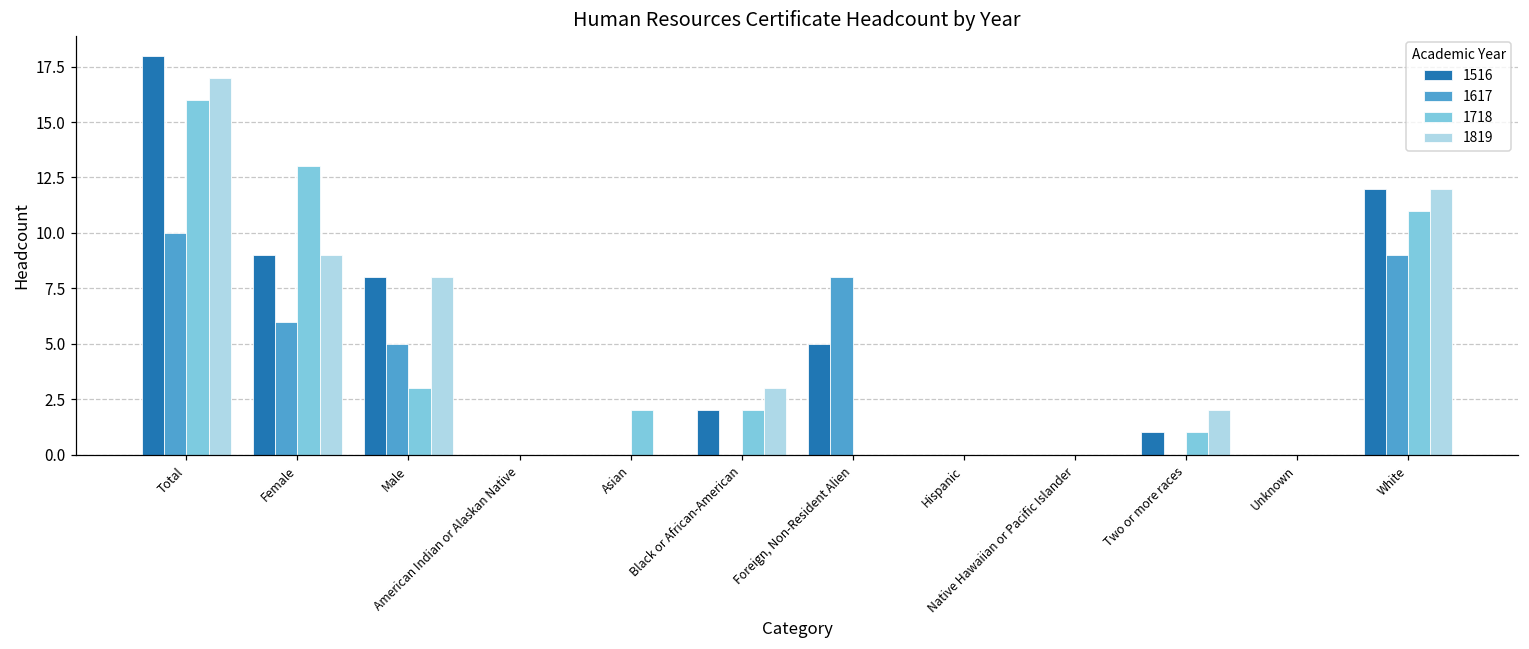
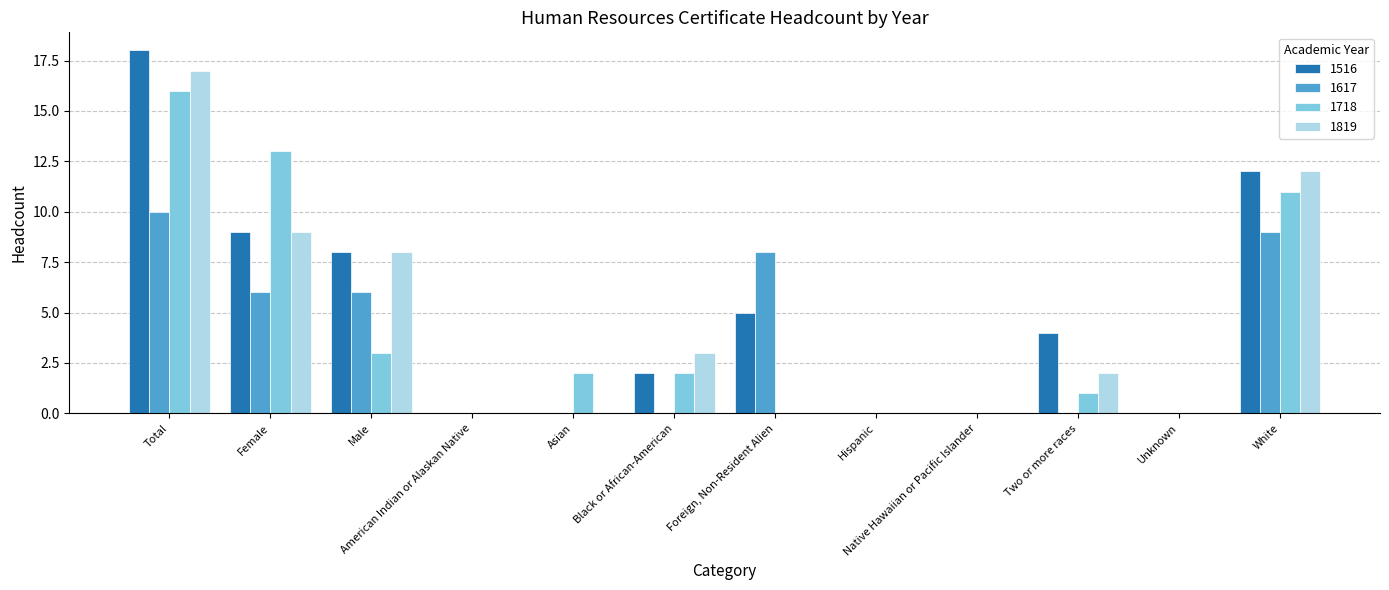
1617, Male: 5 -> 6
1516, Two or more races: 1 -> 4
